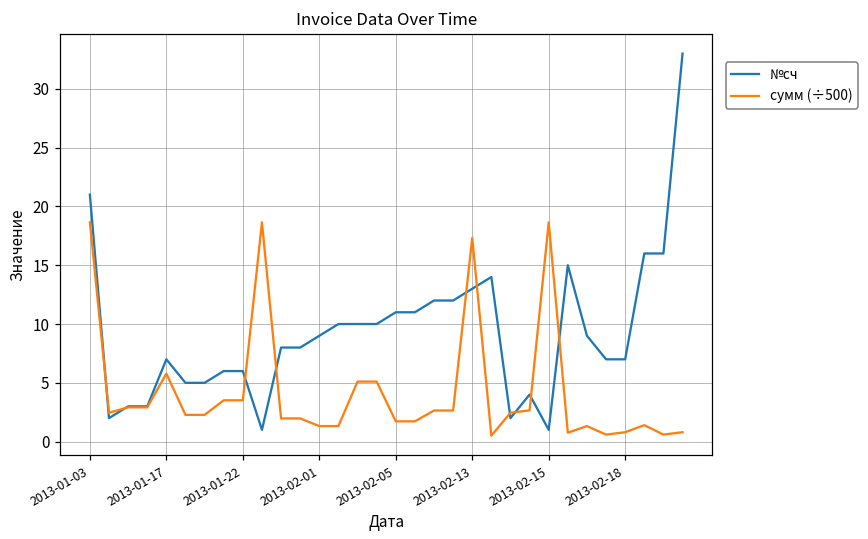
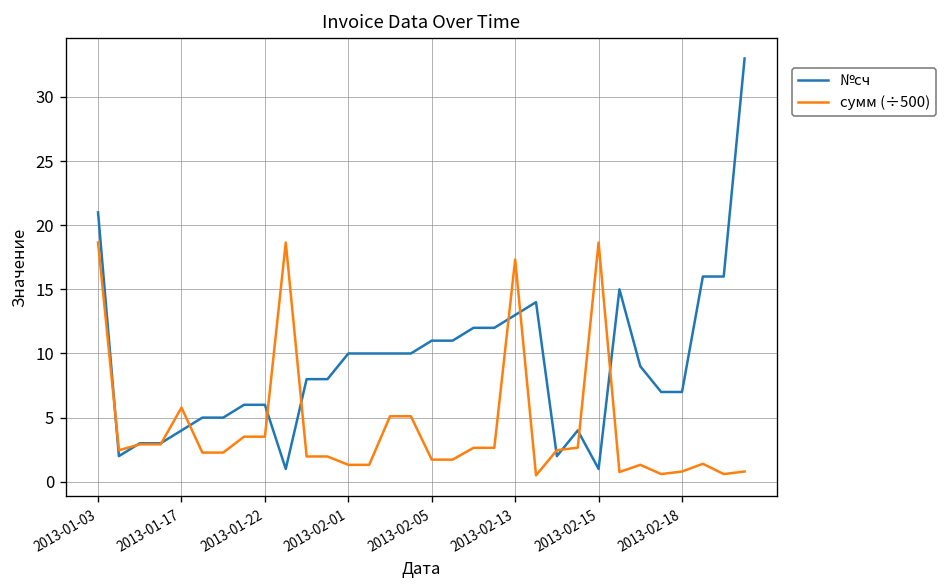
№сч, 2013-01-17: 7 -> 4
№сч, 2013-02-01: 9 -> 10
